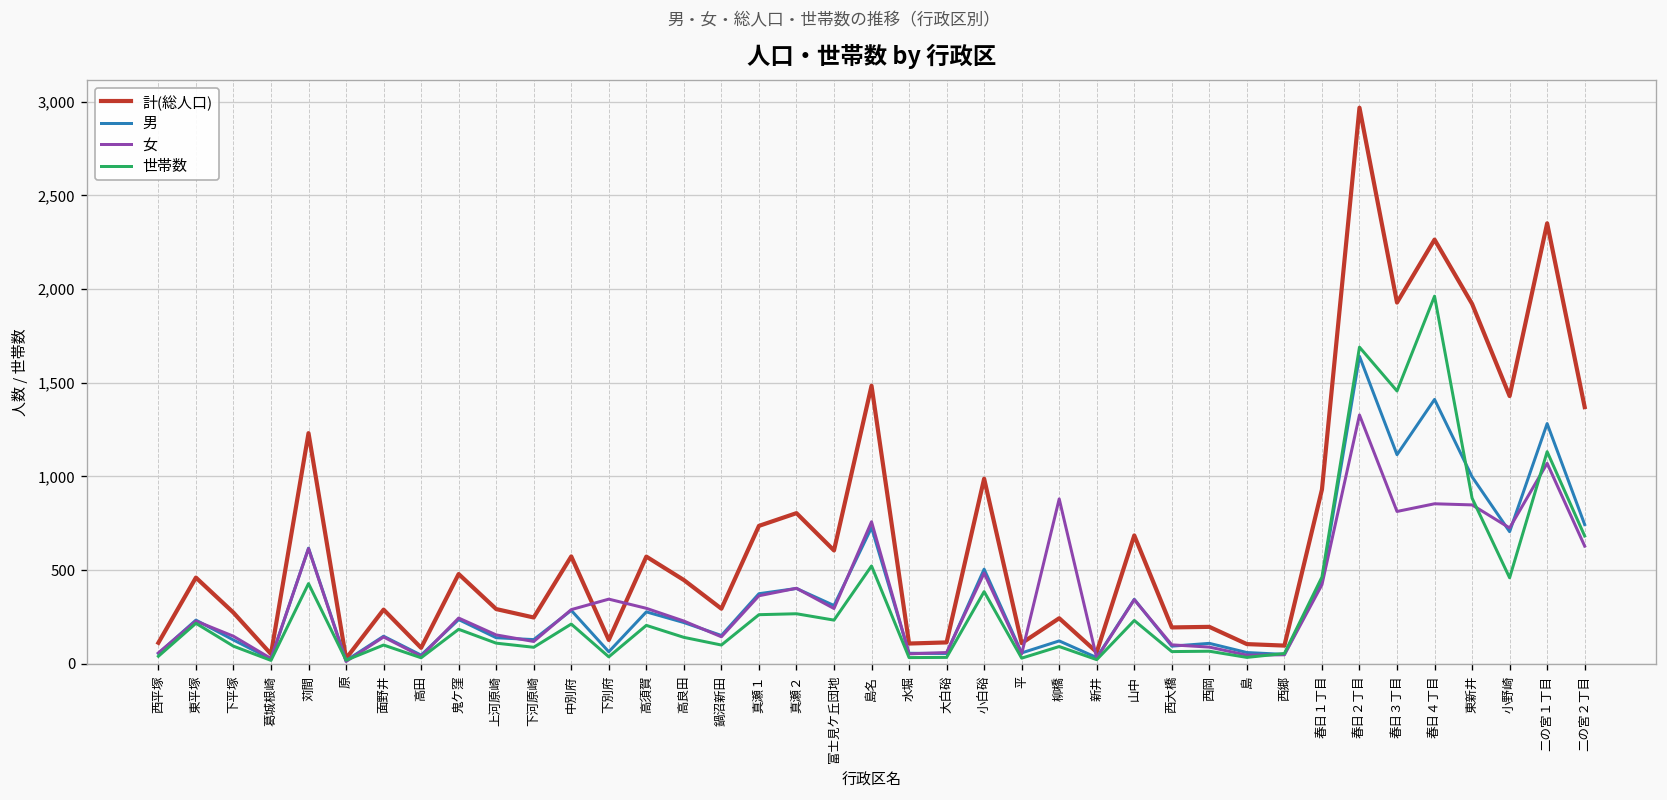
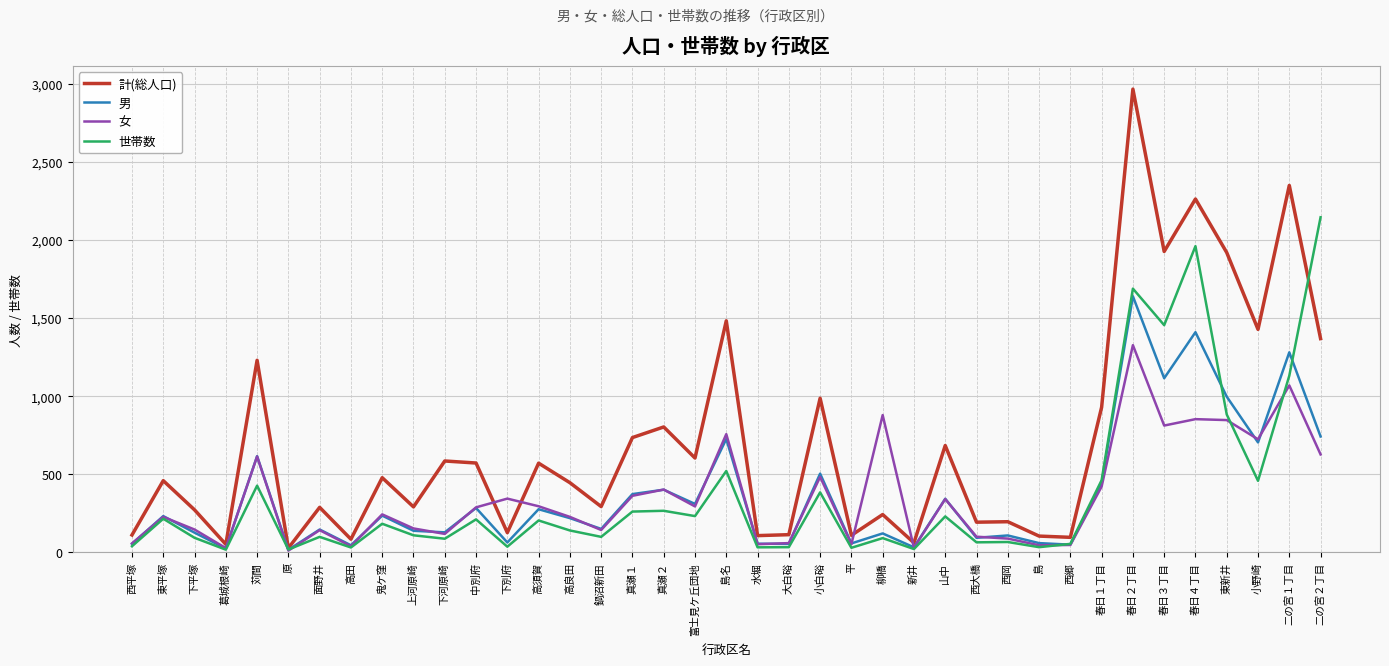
計(総人口), 下河原崎: 250 -> 590
世帯数, 二の宮２丁目: 680 -> 2,150
